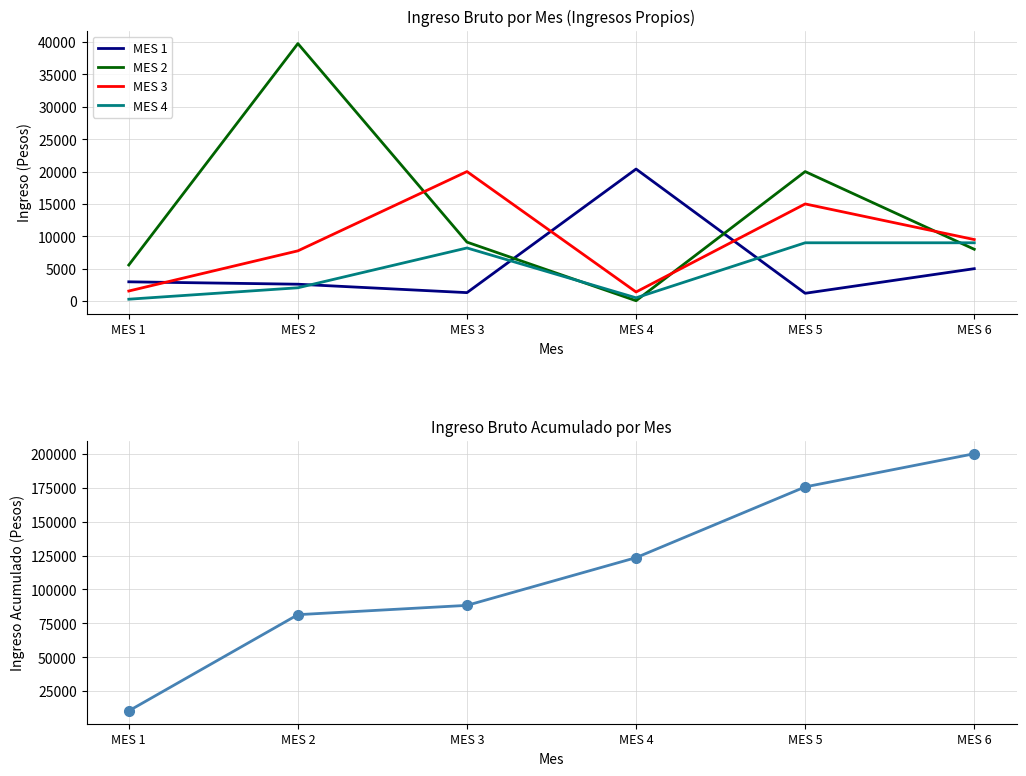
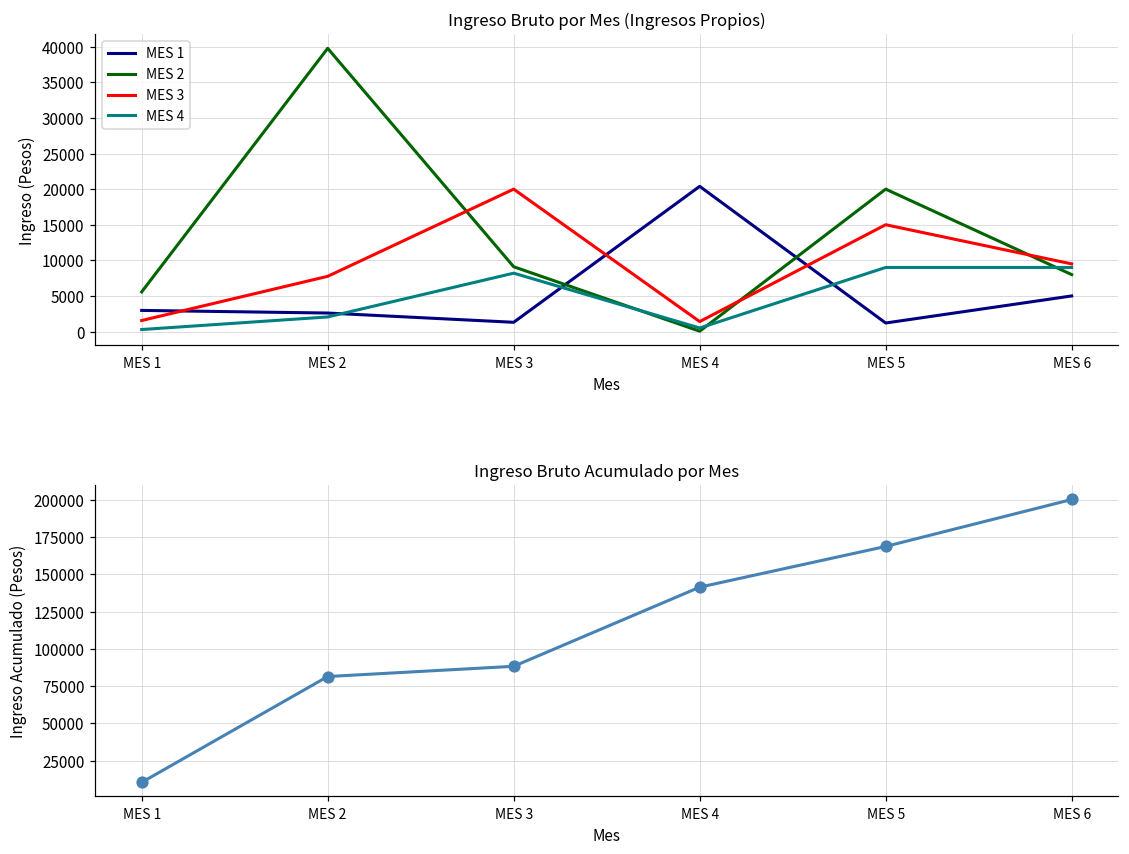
Ingreso Bruto Acumulado por Mes, MES 4: 123000 -> 141000
Ingreso Bruto Acumulado por Mes, MES 5: 176000 -> 169000
